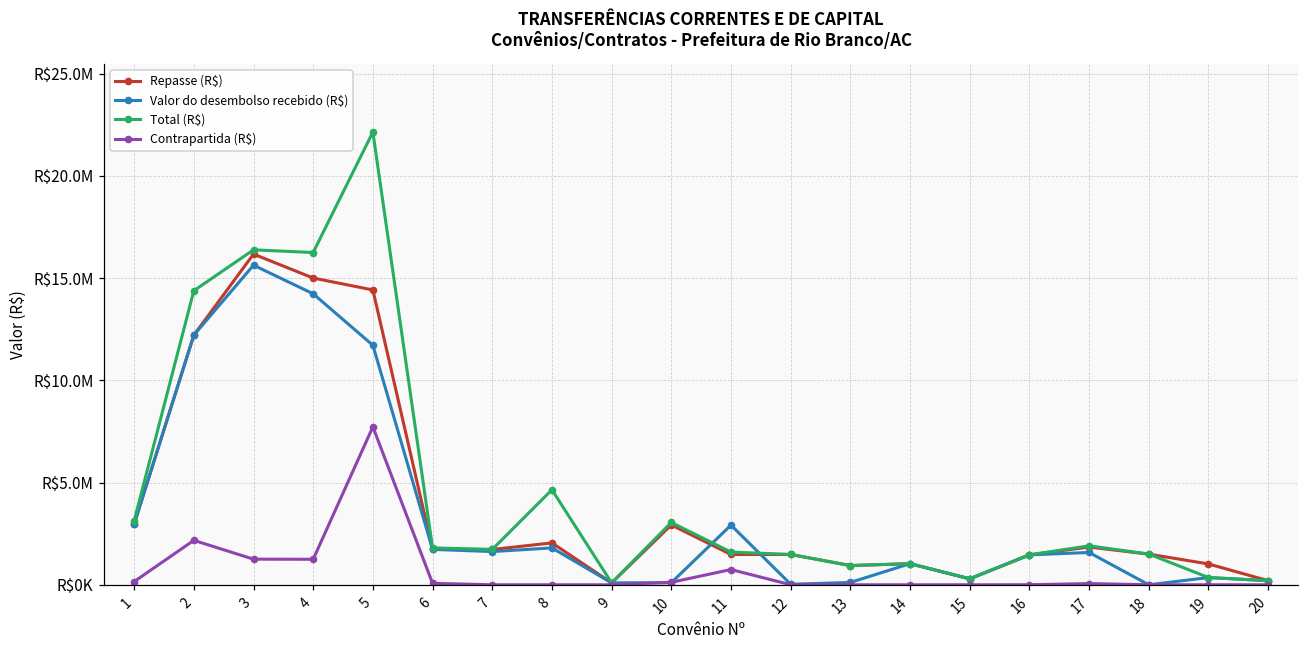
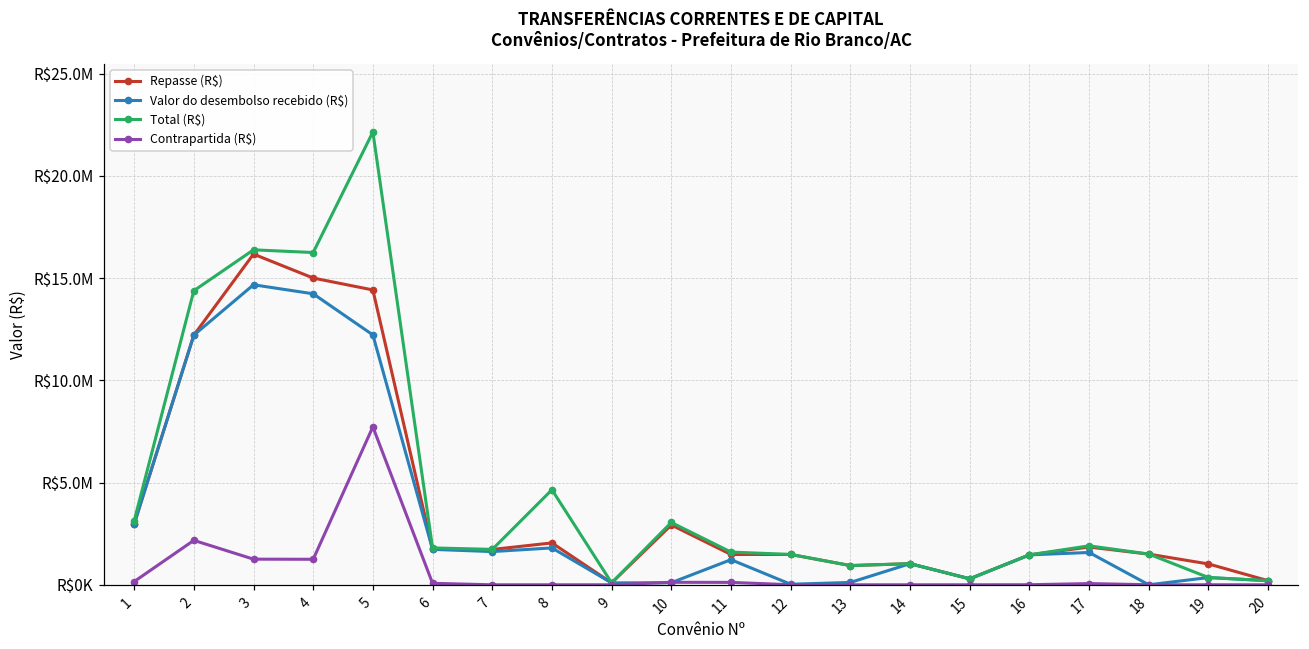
Valor do desembolso recebido (R$), 3: R$15600000 -> R$14700000
Valor do desembolso recebido (R$), 5: R$11700000 -> R$12200000
Valor do desembolso recebido (R$), 11: R$2900000 -> R$1200000
Contrapartida (R$), 11: R$700000 -> R$100000
